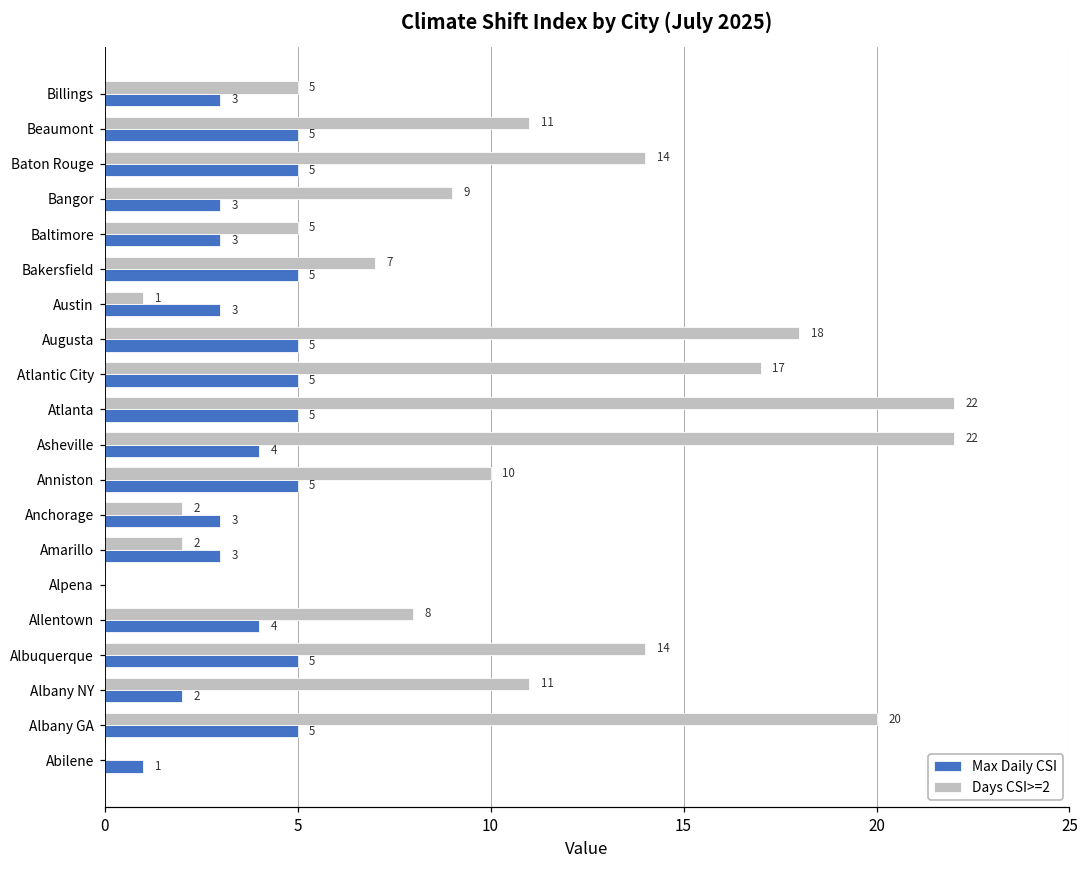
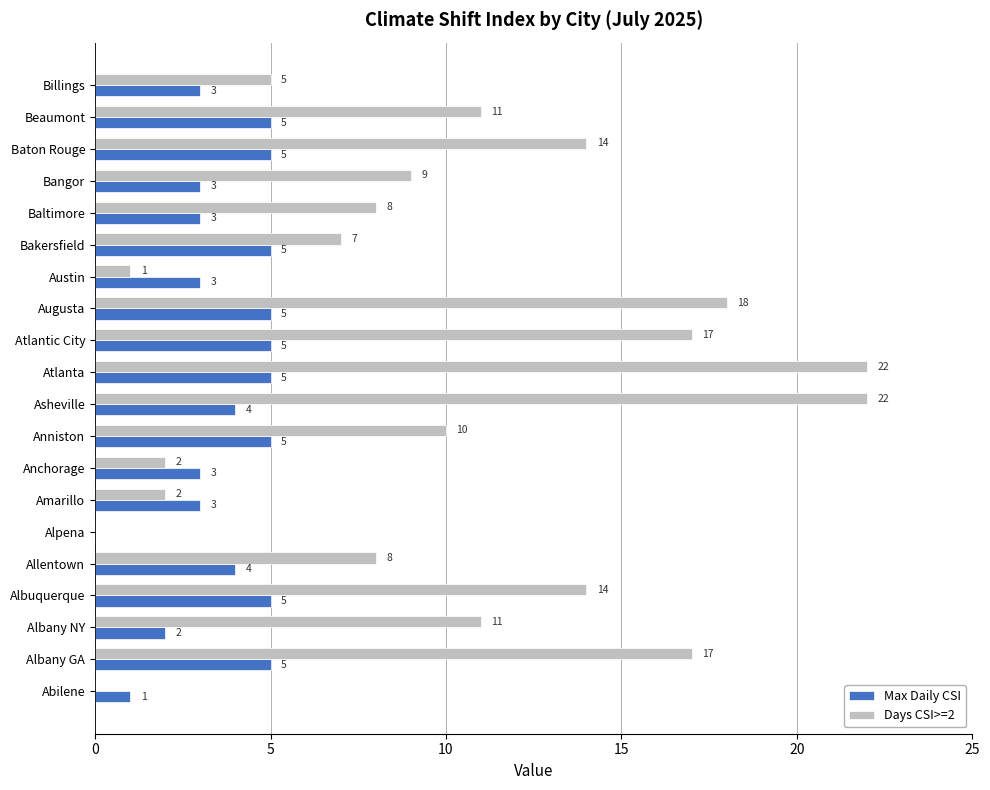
Days CSI>=2, Baltimore: 5 -> 8
Days CSI>=2, Albany GA: 20 -> 17
